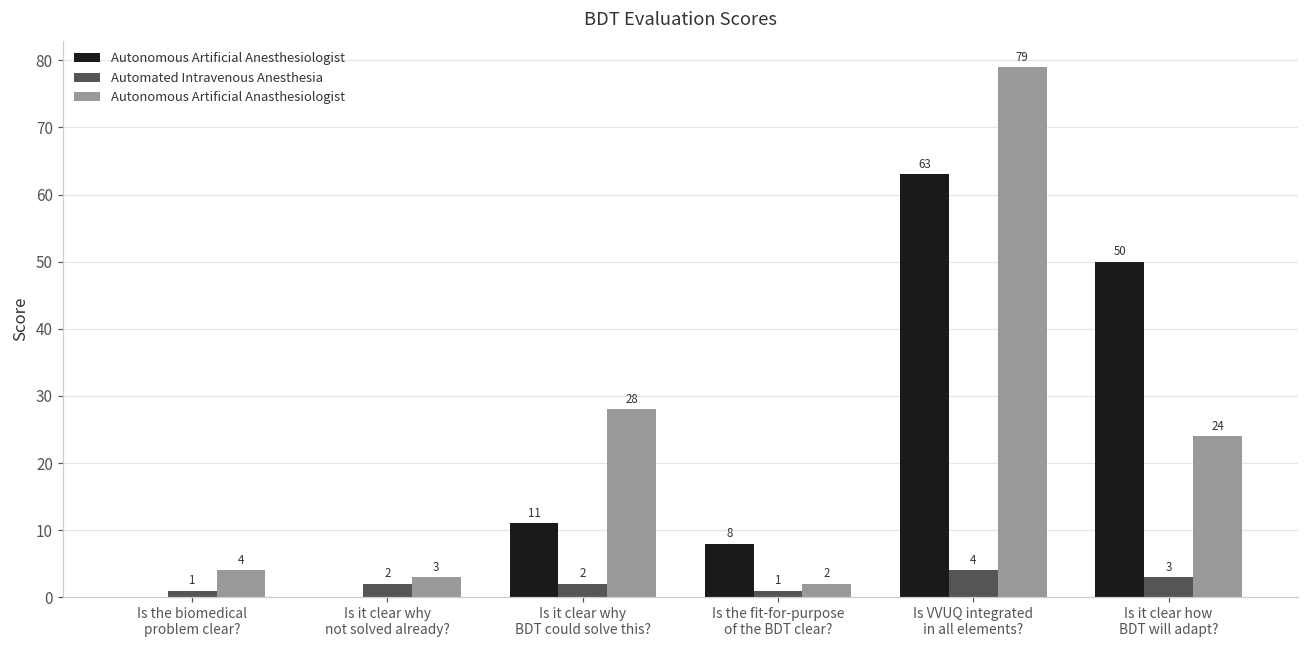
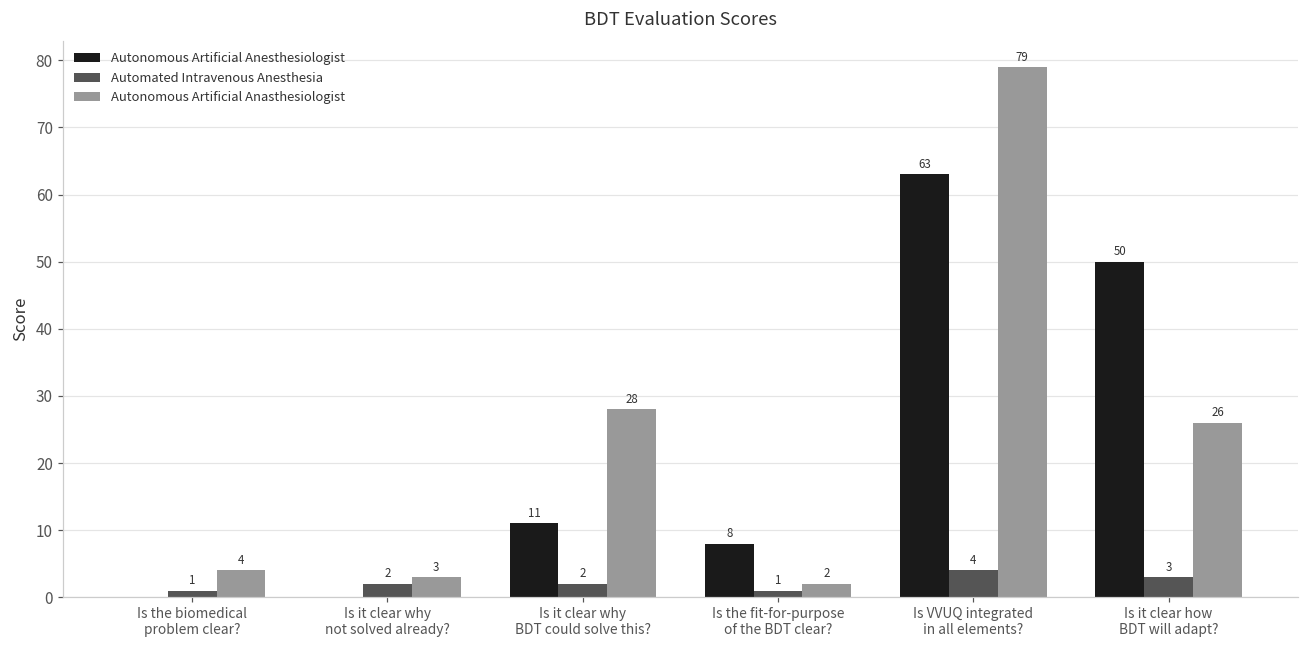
Autonomous Artificial Anasthesiologist, Is it clear how BDT will adapt?: 24 -> 26
